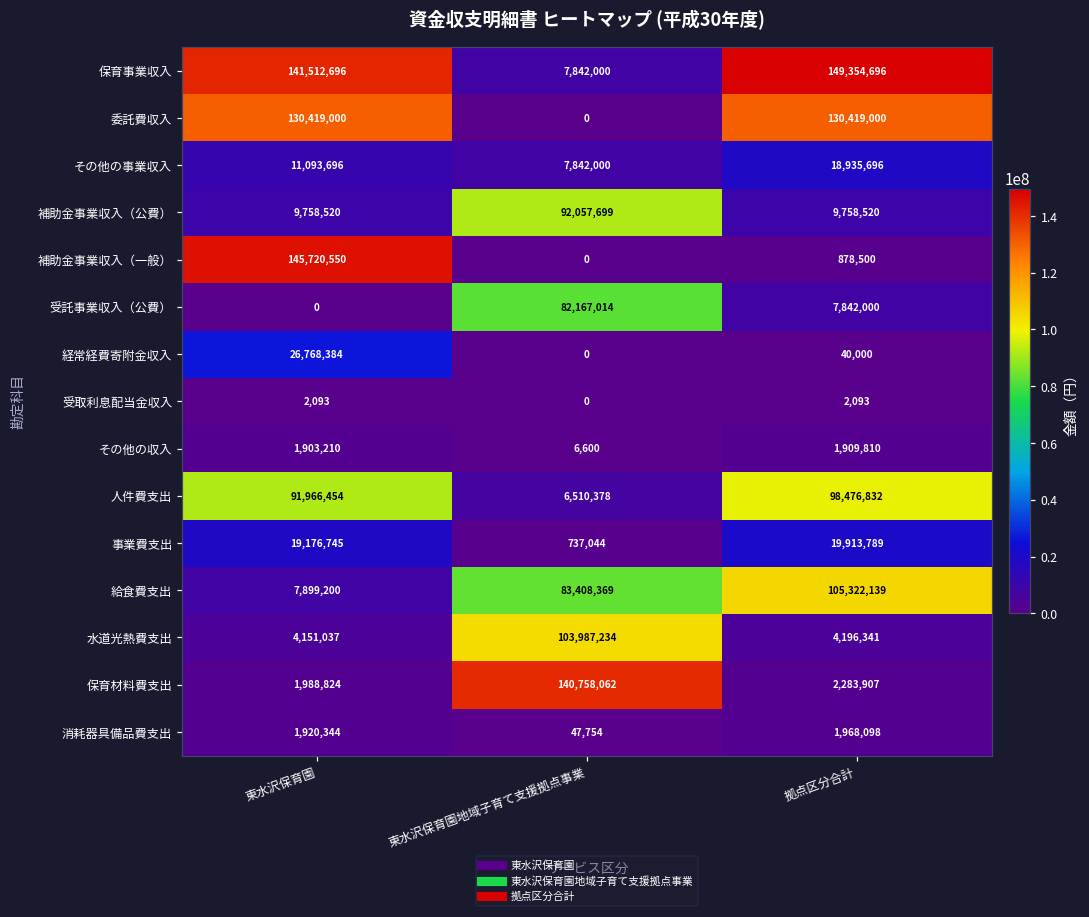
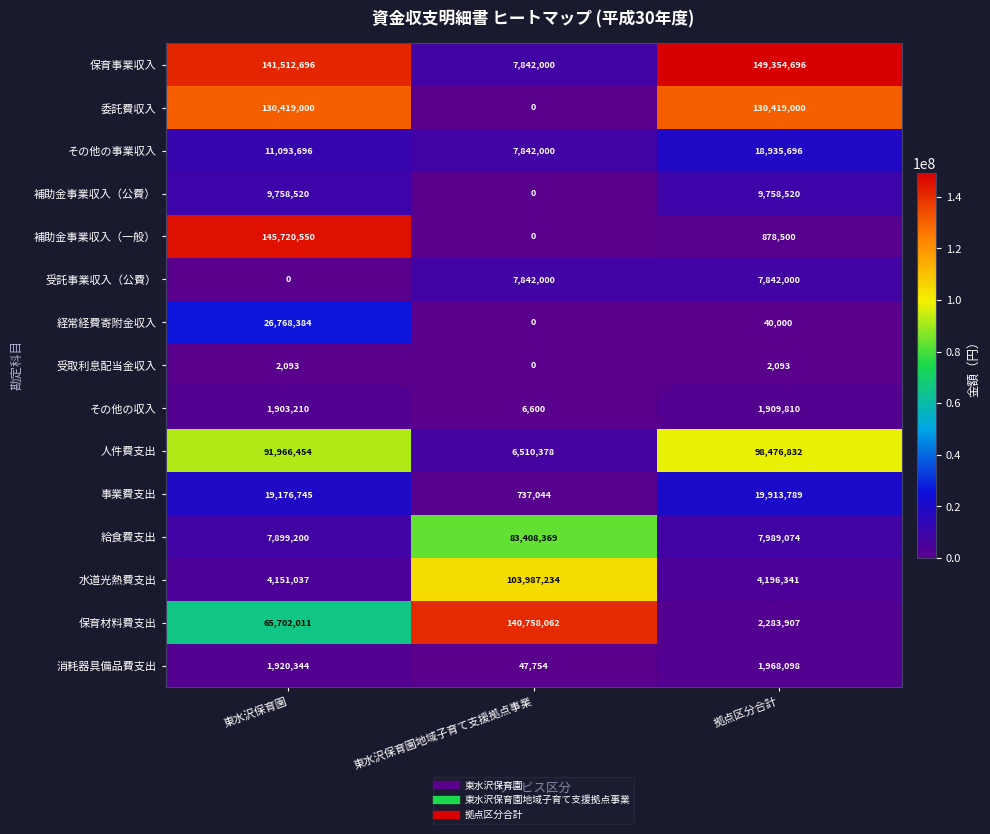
補助金事業収入（公費）, 東水沢保育園地域子育て支援拠点事業: 92,057,699 -> 0
受託事業収入（公費）, 東水沢保育園地域子育て支援拠点事業: 82,167,014 -> 7,842,000
給食費支出, 拠点区分合計: 105,322,139 -> 7,989,074
保育材料費支出, 東水沢保育園: 1,988,824 -> 65,702,011
